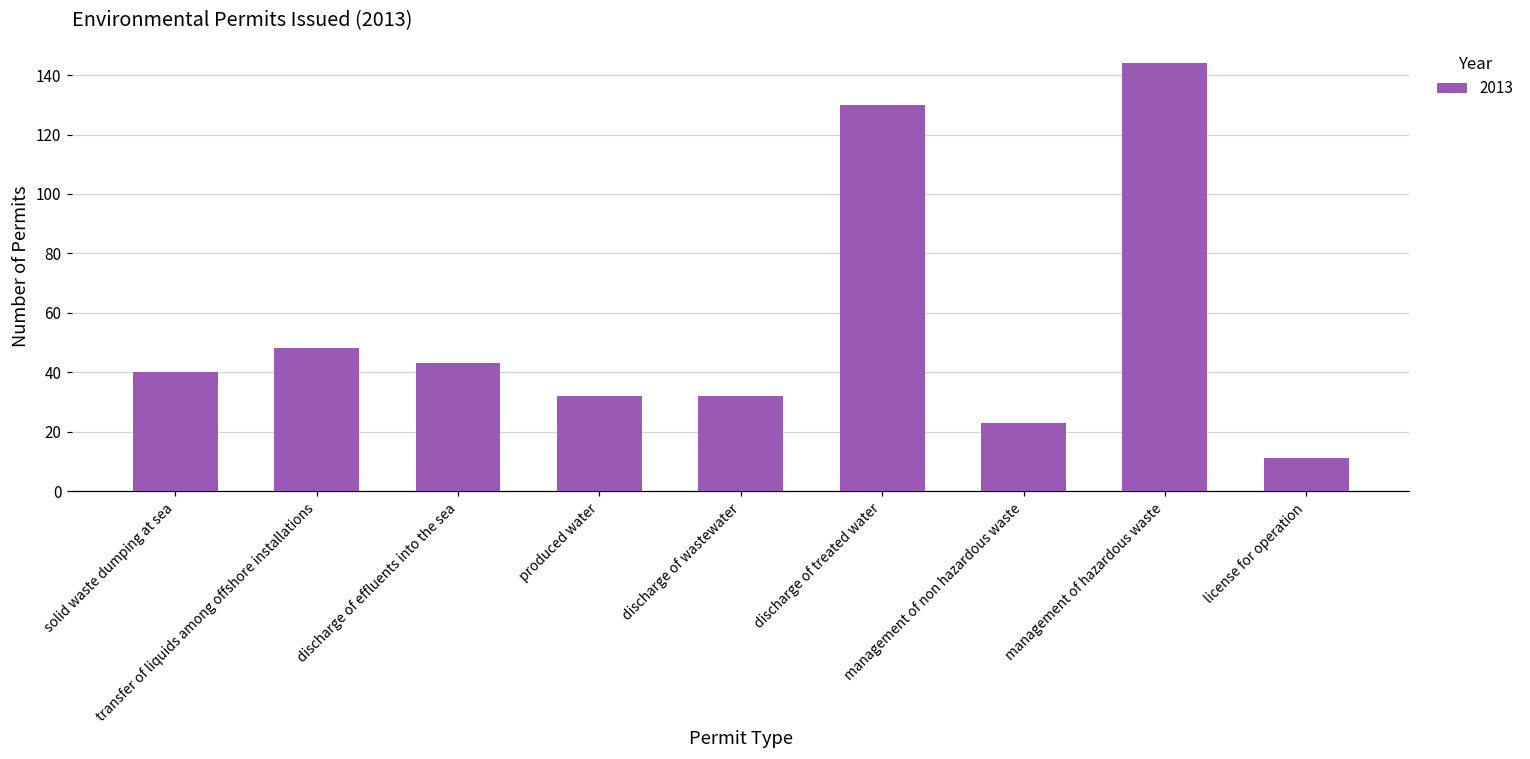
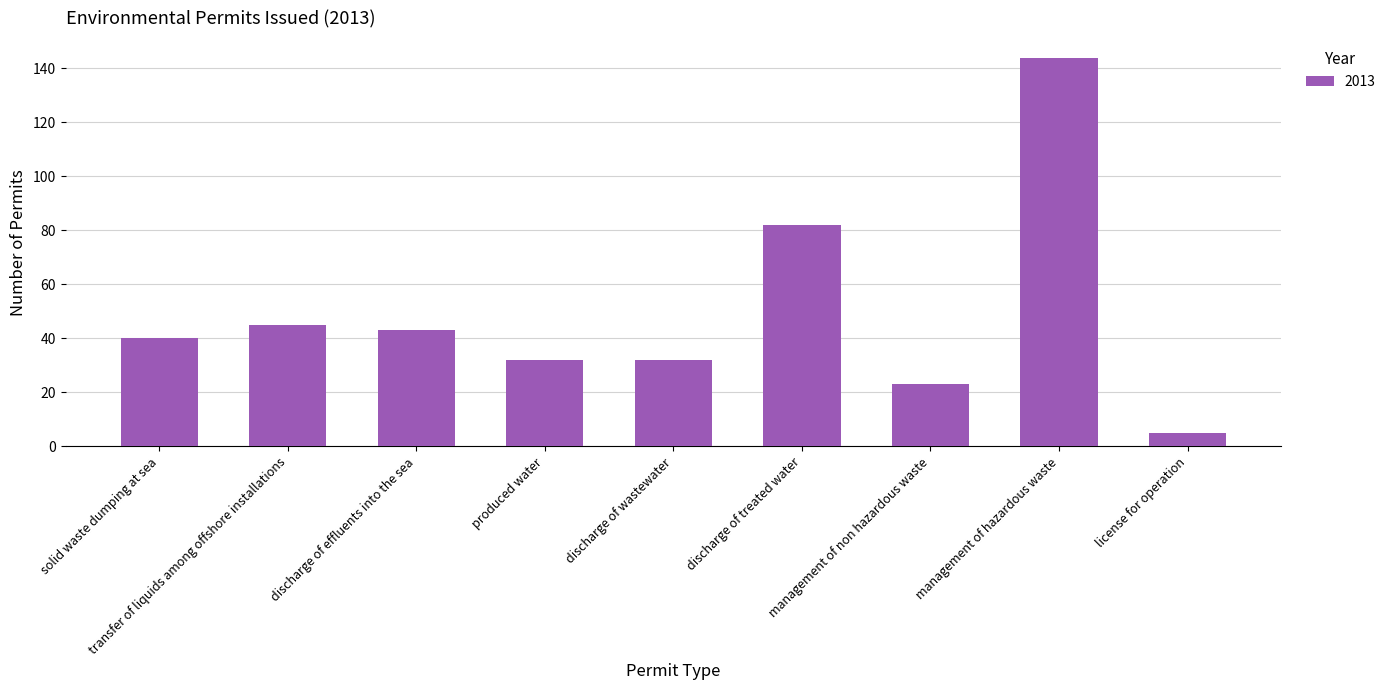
transfer of liquids among offshore installations: 48 -> 45
discharge of treated water: 130 -> 82
license for operation: 11 -> 5
